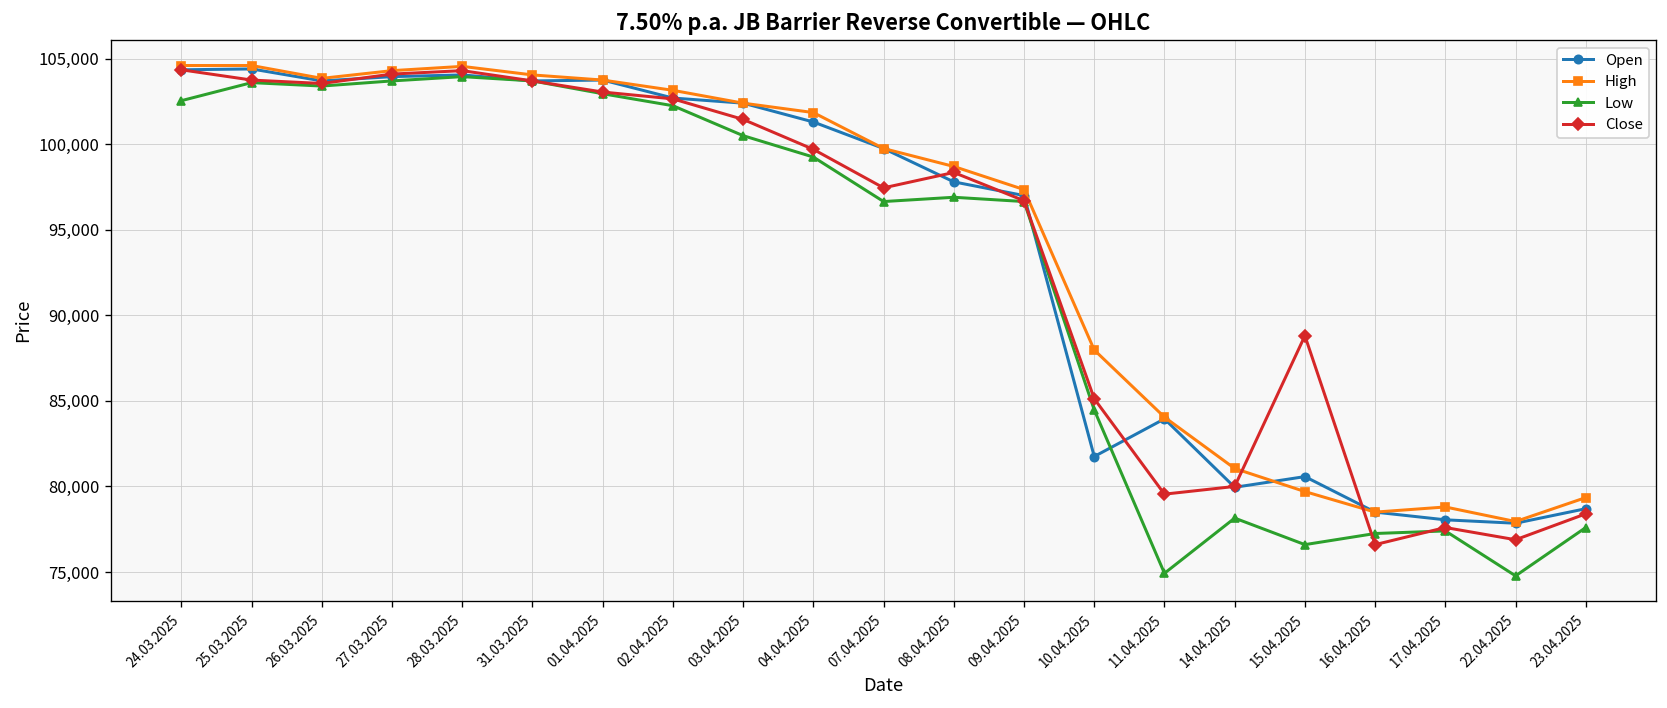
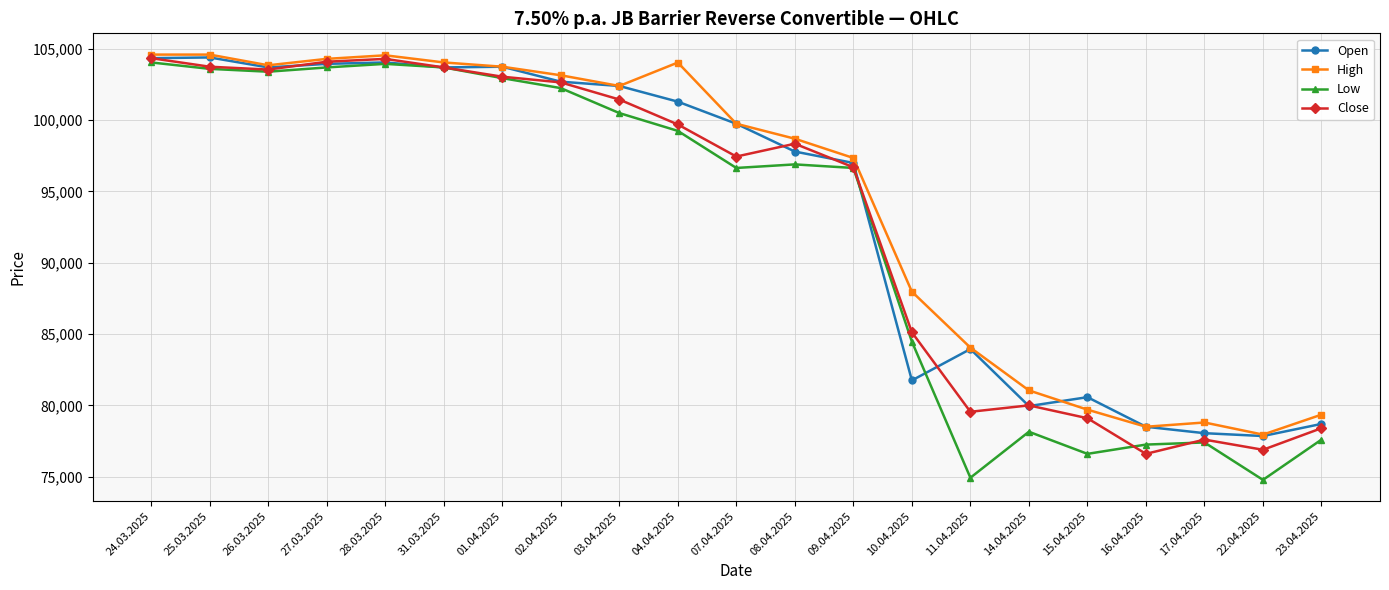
Low, 24.03.2025: 102,500 -> 104,100
High, 04.04.2025: 101,900 -> 104,000
Close, 15.04.2025: 88,800 -> 79,100
